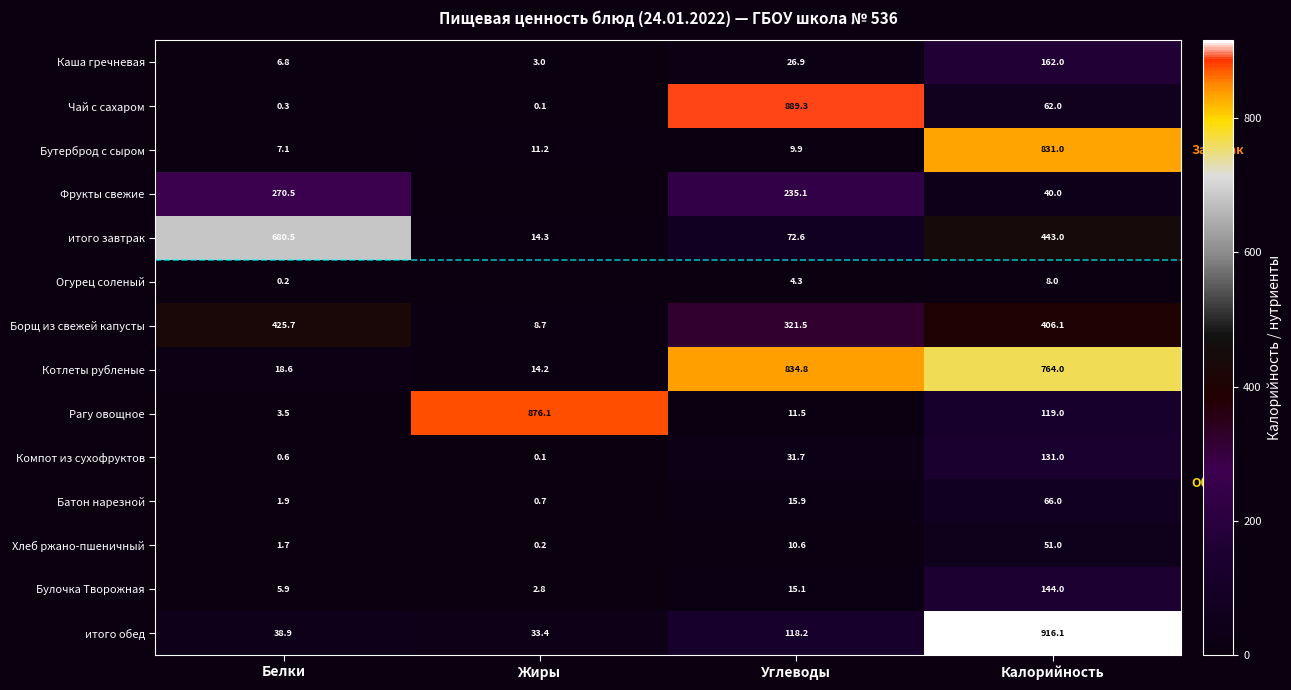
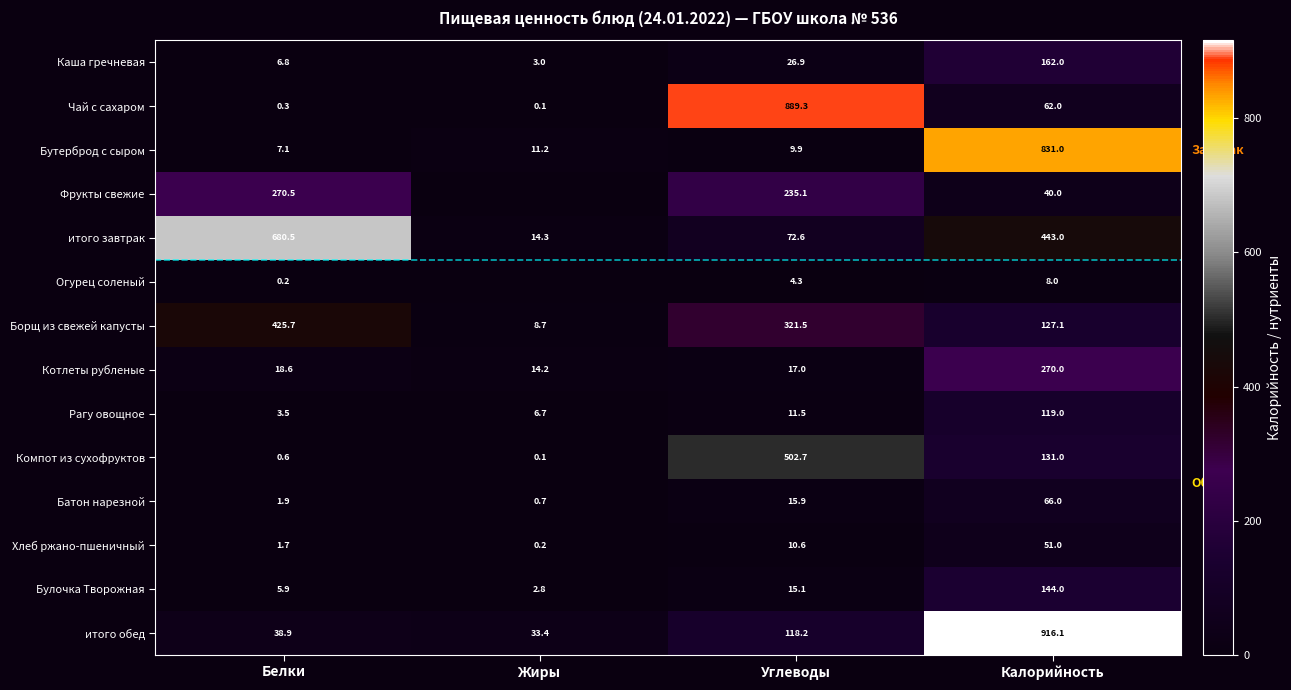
Борщ из свежей капусты, Калорийность: 406.1 -> 127.1
Котлеты рубленые, Углеводы: 834.8 -> 17.0
Котлеты рубленые, Калорийность: 764.0 -> 270.0
Рагу овощное, Жиры: 876.1 -> 6.7
Компот из сухофруктов, Углеводы: 31.7 -> 502.7
